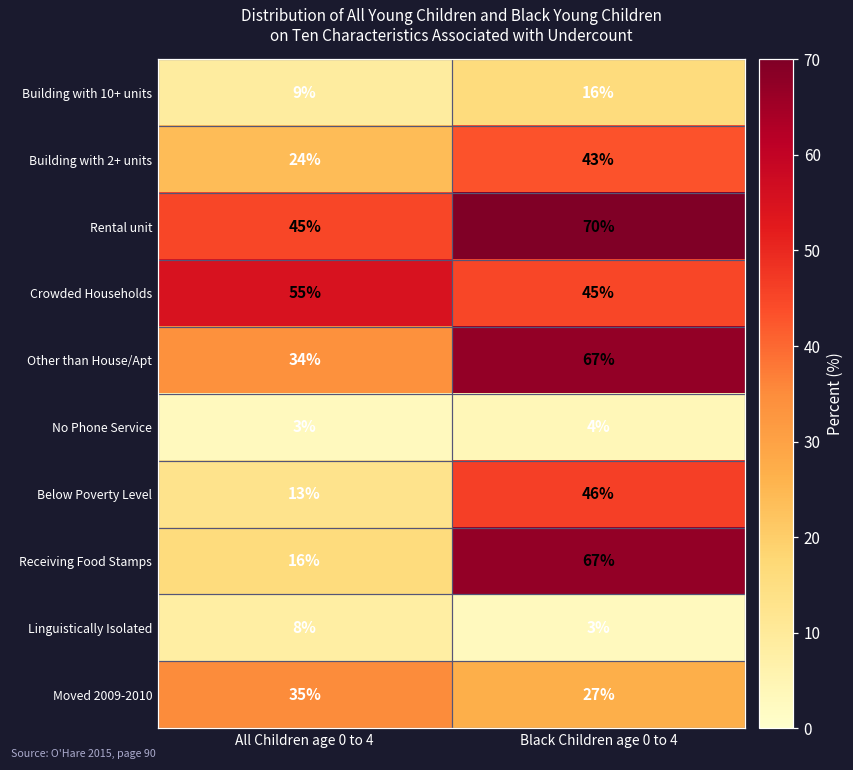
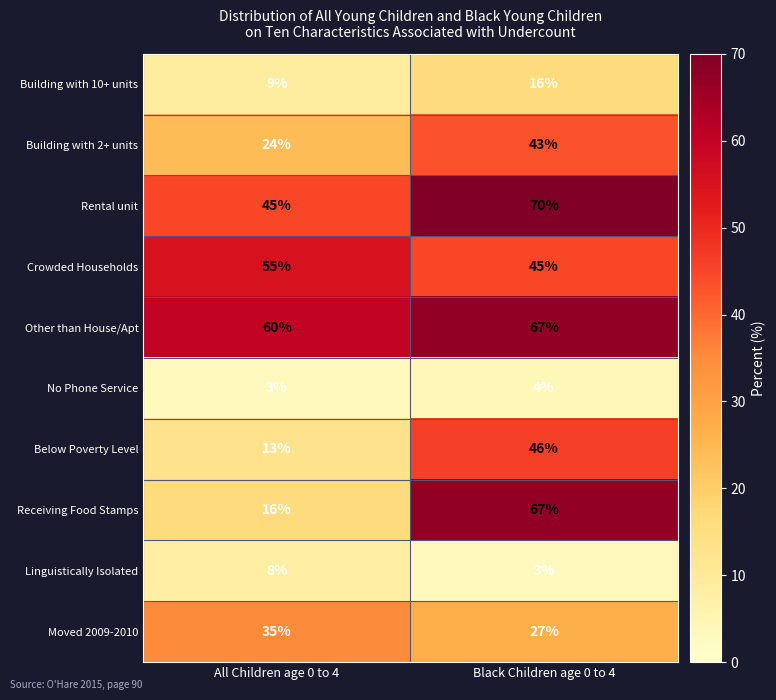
Other than House/Apt, All Children age 0 to 4: 34% -> 60%
